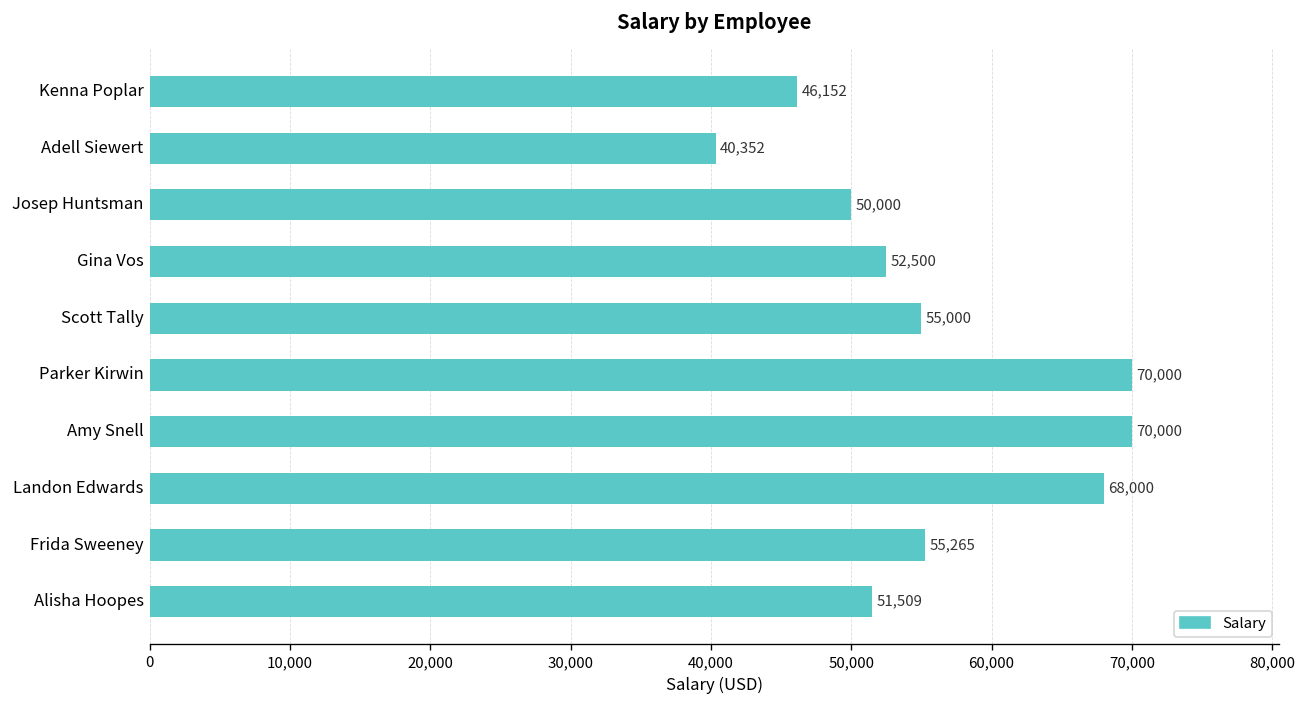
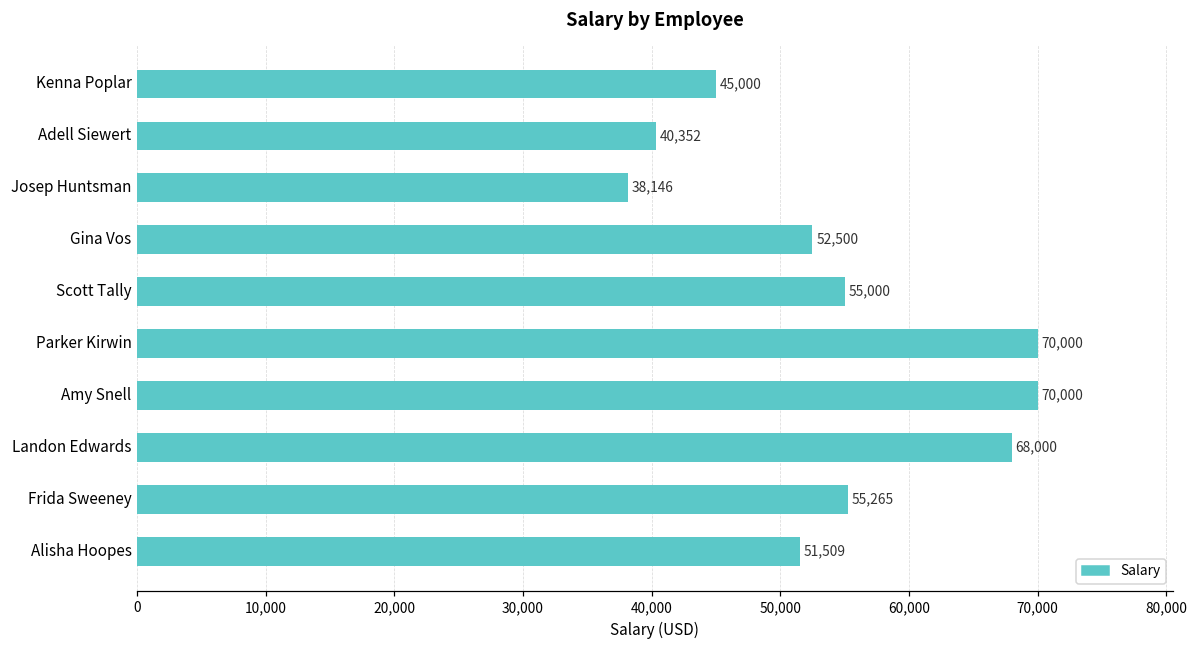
Kenna Poplar: 46,152 -> 45,000
Josep Huntsman: 50,000 -> 38,146
